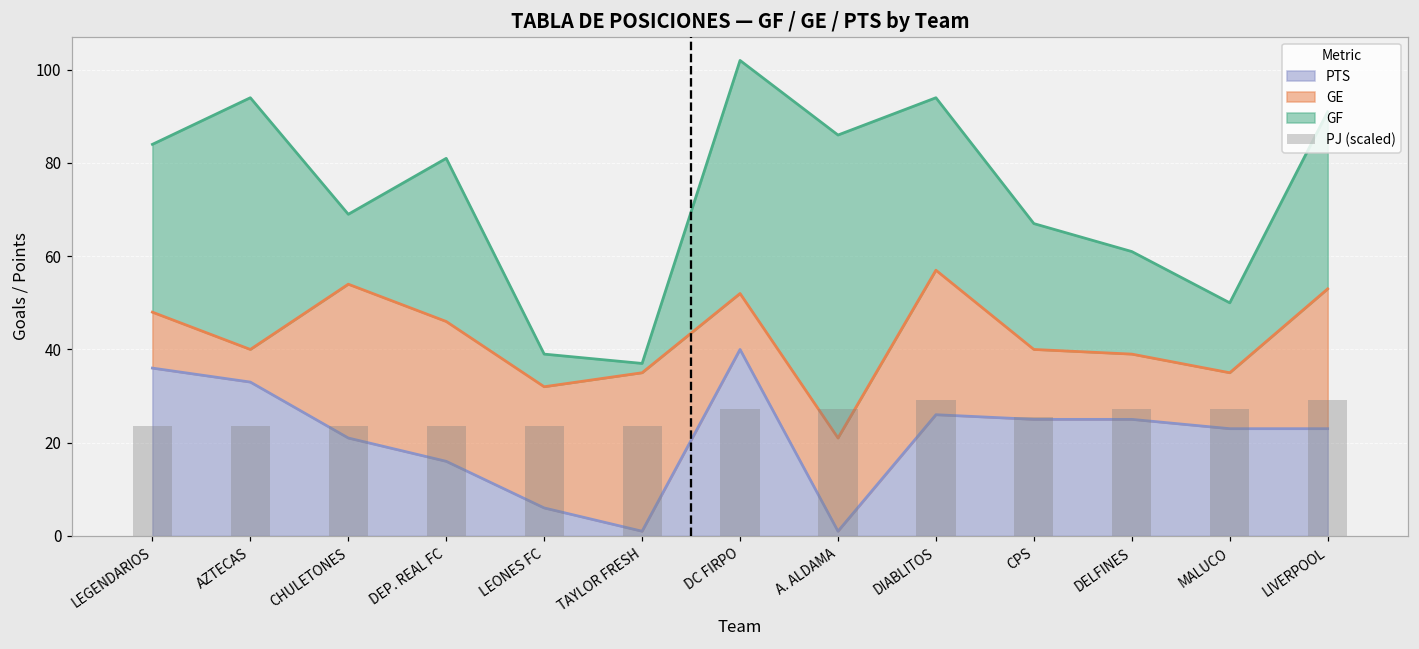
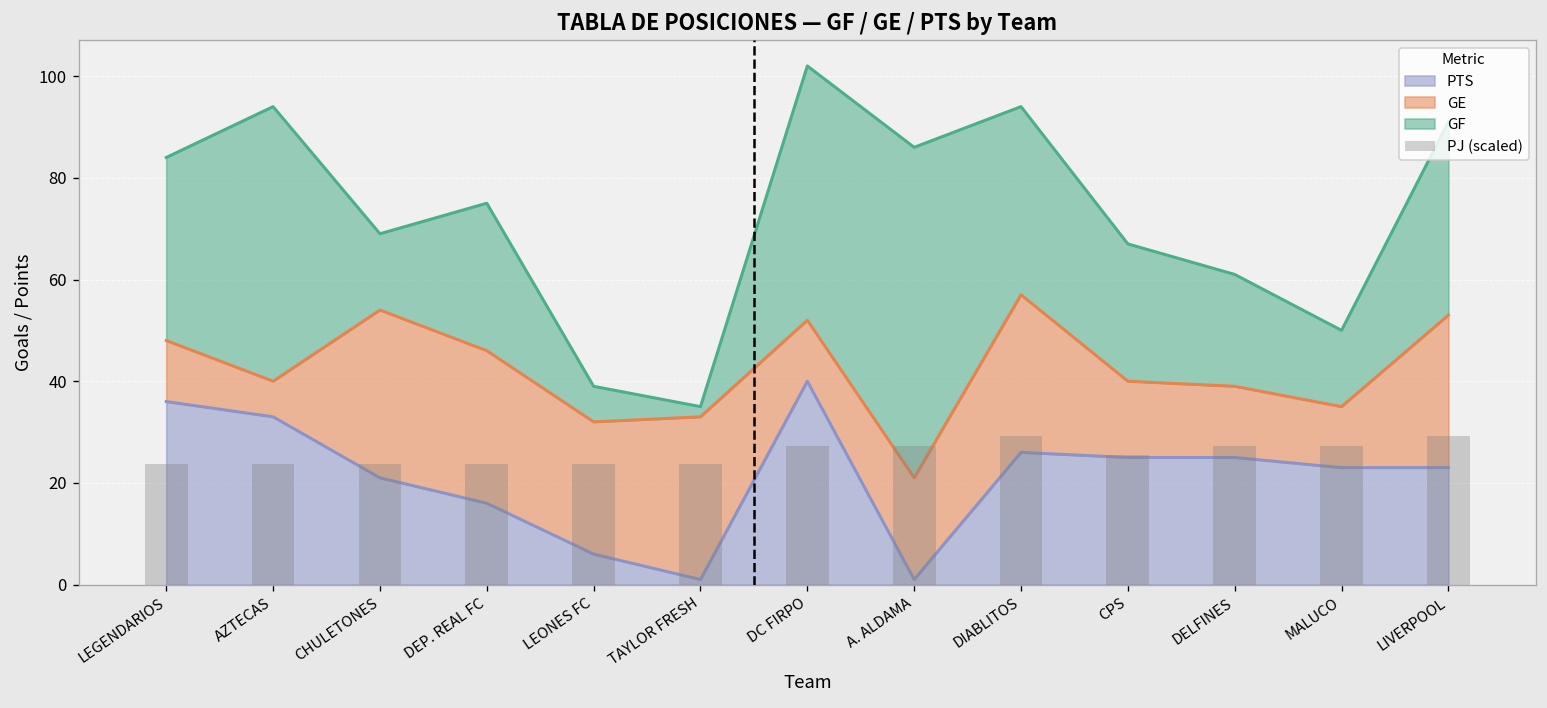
GF, DEP. REAL FC: 35 -> 29
GE, TAYLOR FRESH: 34 -> 32
